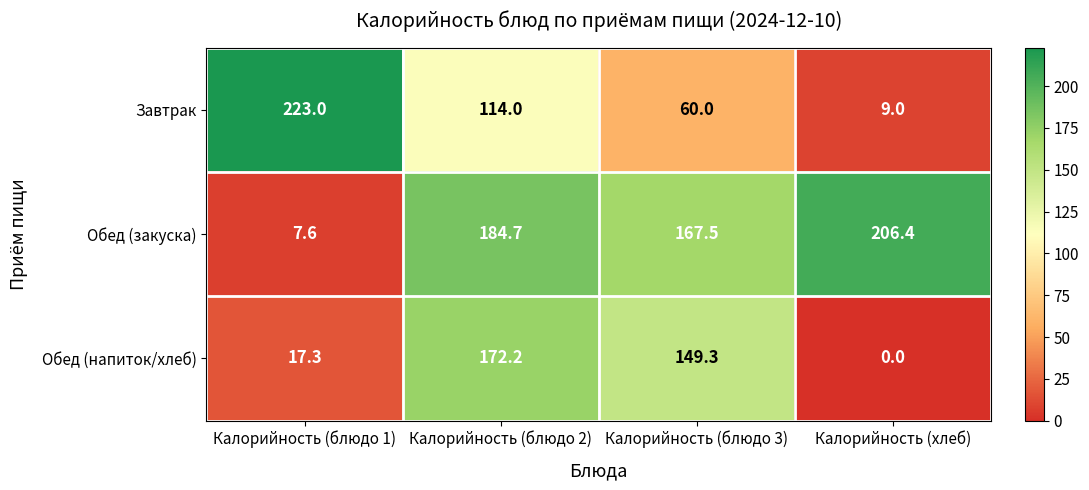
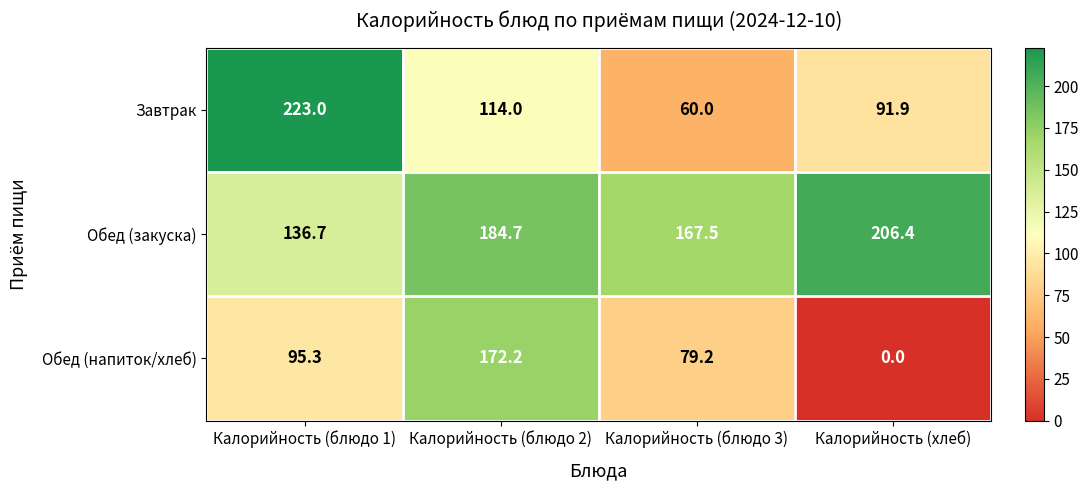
Завтрак, Калорийность (хлеб): 9.0 -> 91.9
Обед (закуска), Калорийность (блюдо 1): 7.6 -> 136.7
Обед (напиток/хлеб), Калорийность (блюдо 1): 17.3 -> 95.3
Обед (напиток/хлеб), Калорийность (блюдо 3): 149.3 -> 79.2
